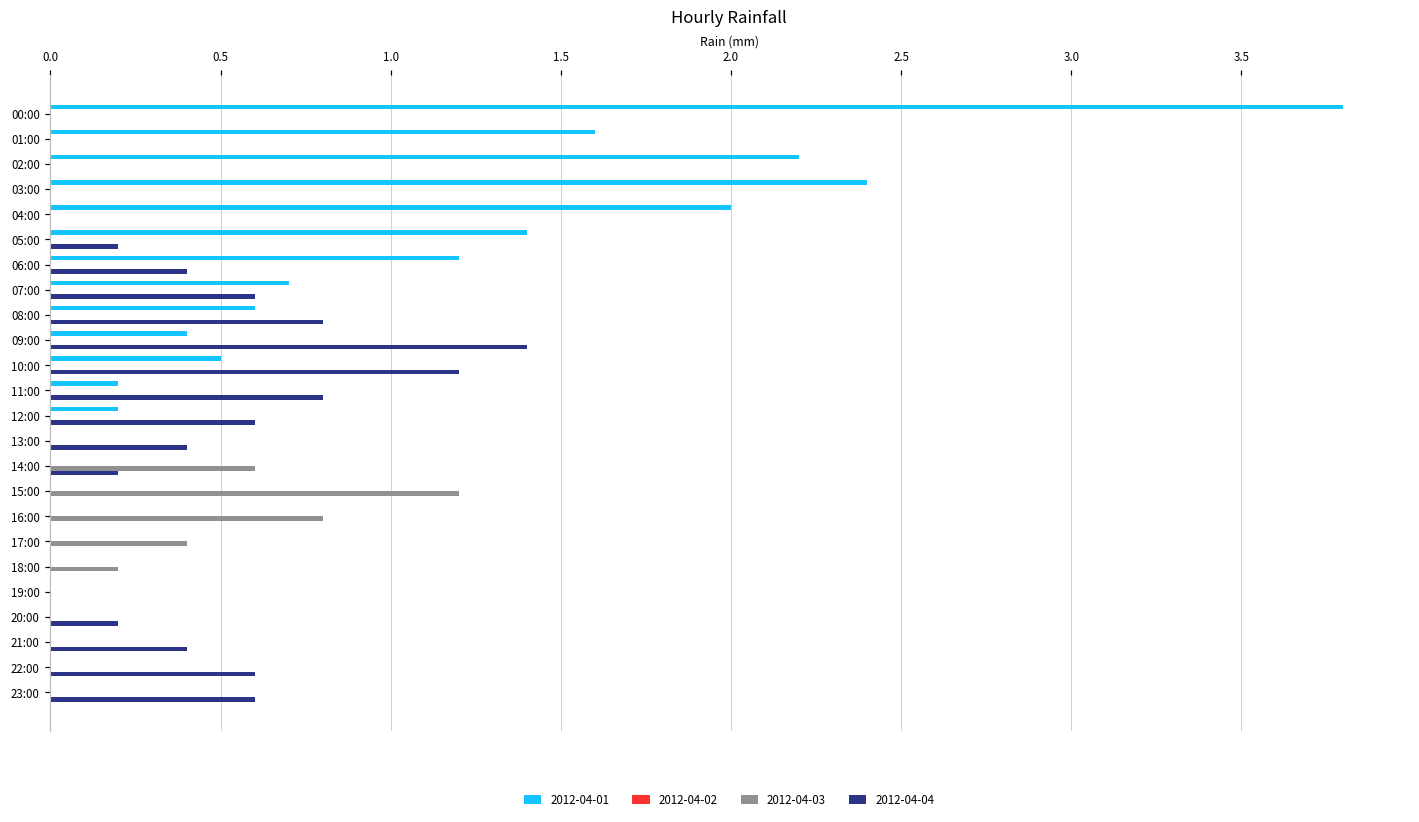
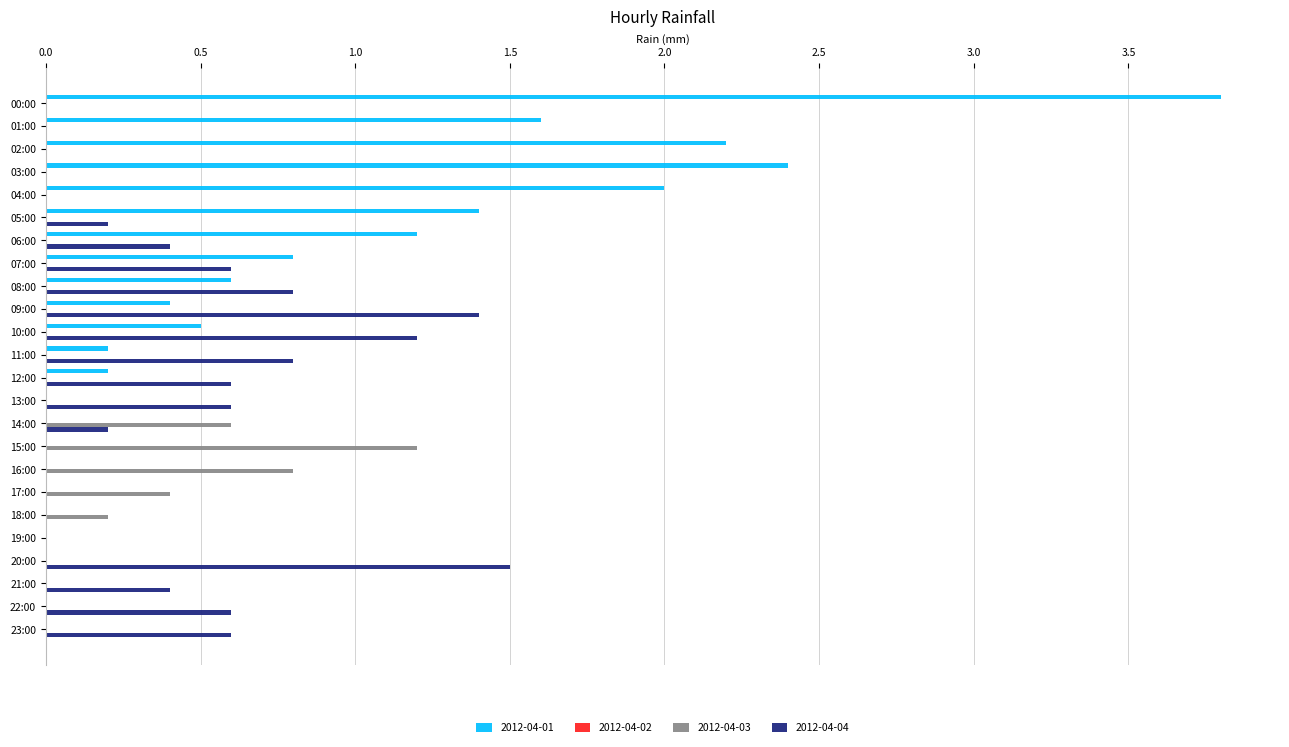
2012-04-01, 07:00: 0.7 -> 0.8
2012-04-04, 13:00: 0.4 -> 0.6
2012-04-04, 20:00: 0.2 -> 1.5
